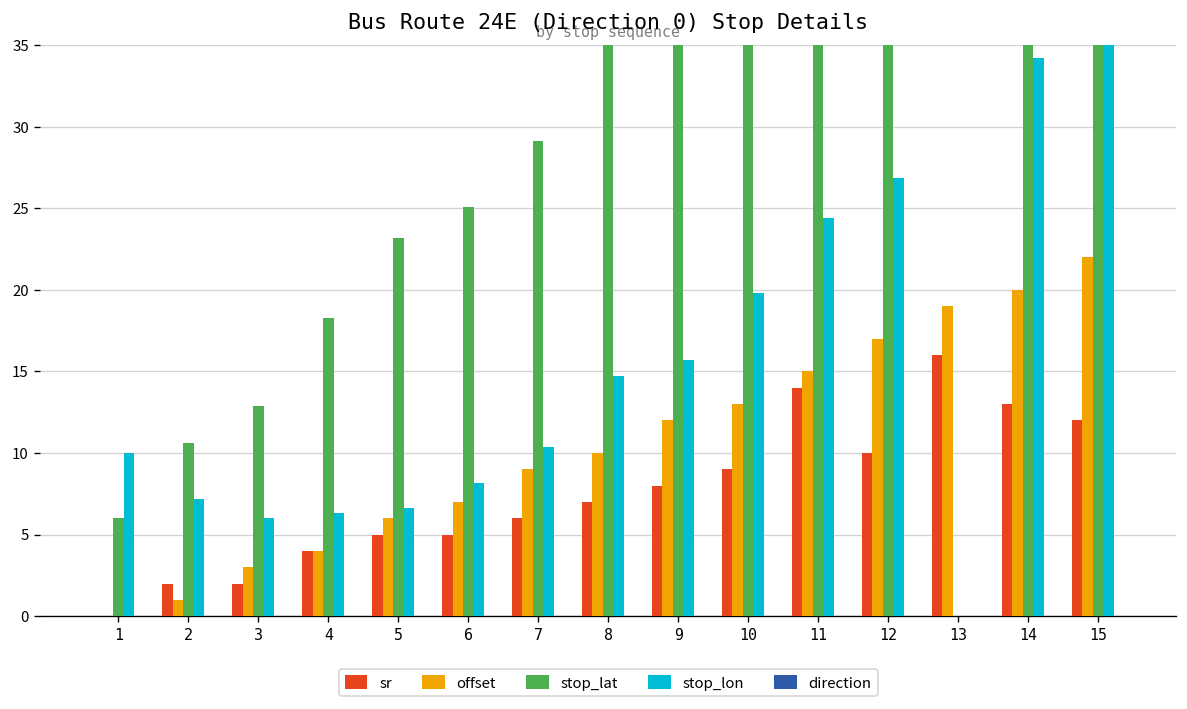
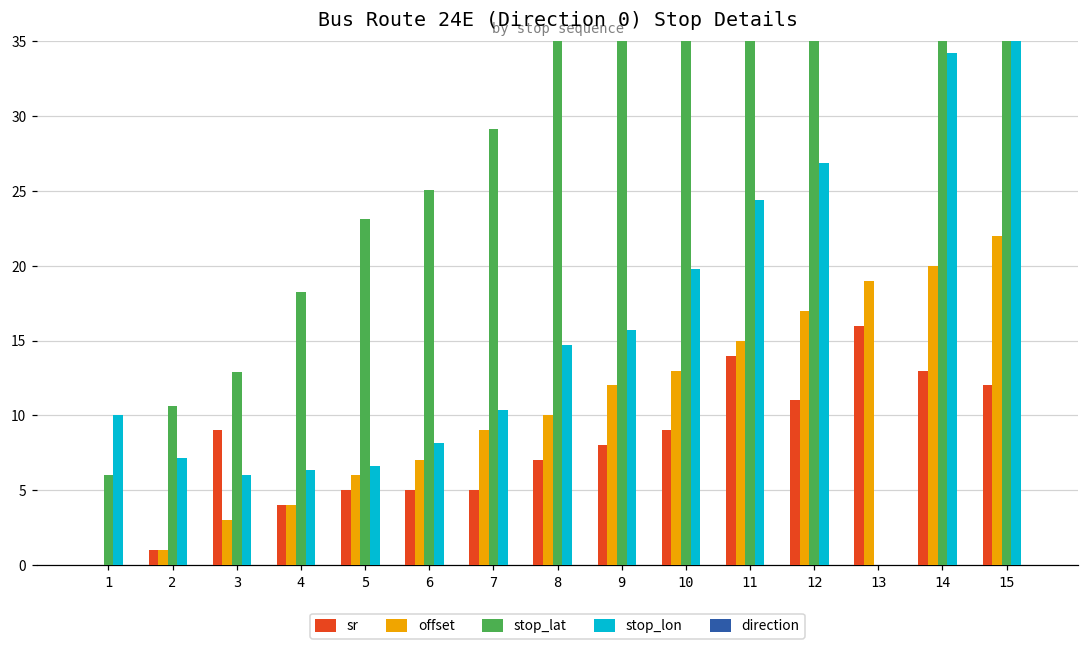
sr, 2: 2 -> 1
sr, 3: 2 -> 9
sr, 7: 6 -> 5
sr, 12: 10 -> 11
